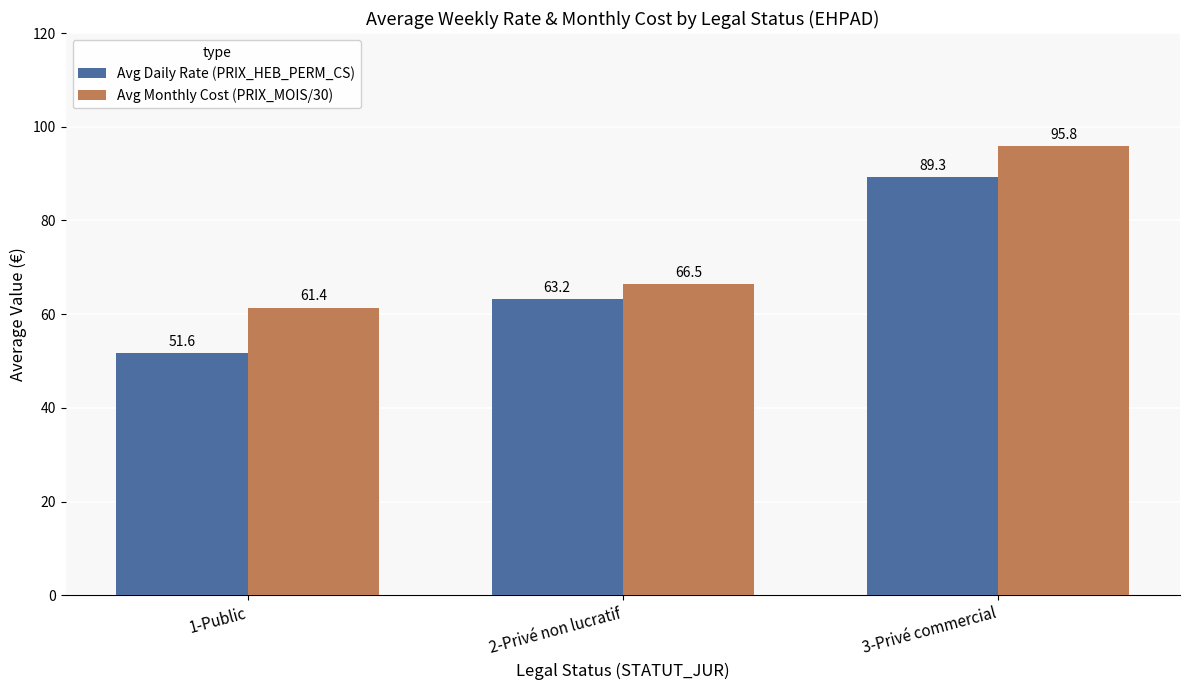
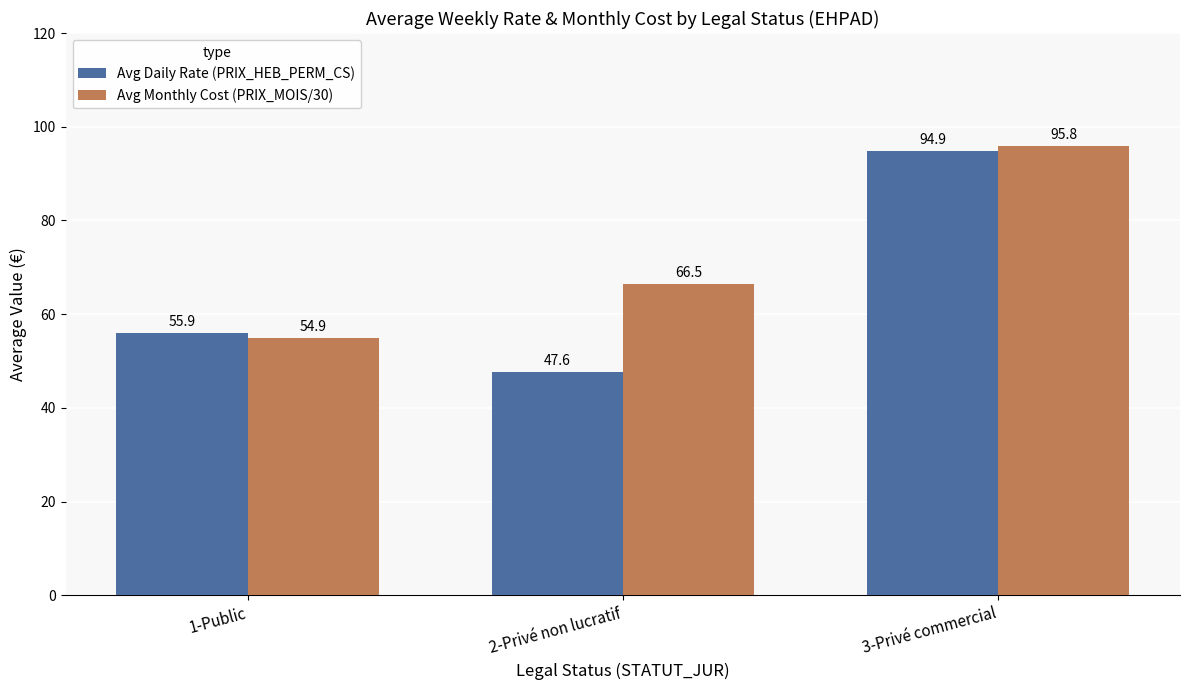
Avg Daily Rate (PRIX_HEB_PERM_CS), 1-Public: 51.6 -> 55.9
Avg Monthly Cost (PRIX_MOIS/30), 1-Public: 61.4 -> 54.9
Avg Daily Rate (PRIX_HEB_PERM_CS), 2-Privé non lucratif: 63.2 -> 47.6
Avg Daily Rate (PRIX_HEB_PERM_CS), 3-Privé commercial: 89.3 -> 94.9
